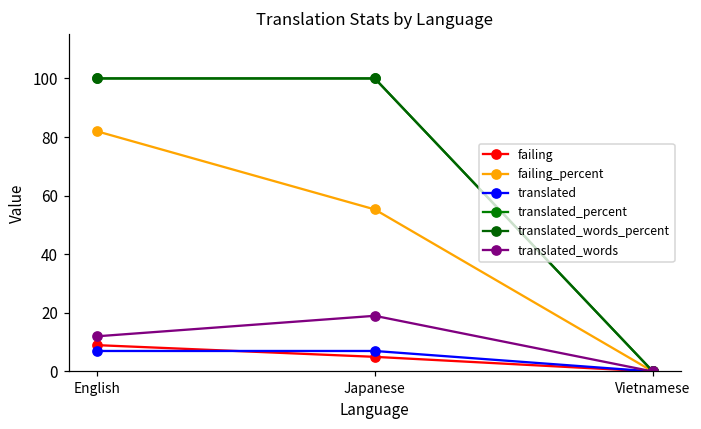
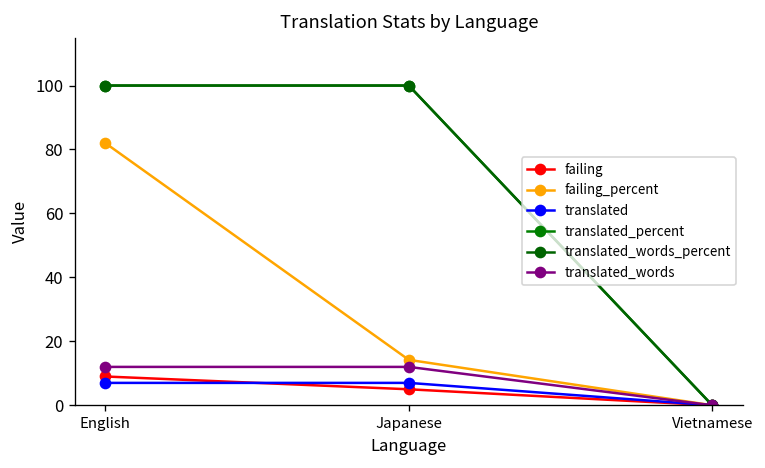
failing_percent, Japanese: 55 -> 14
translated_words, Japanese: 19 -> 12
